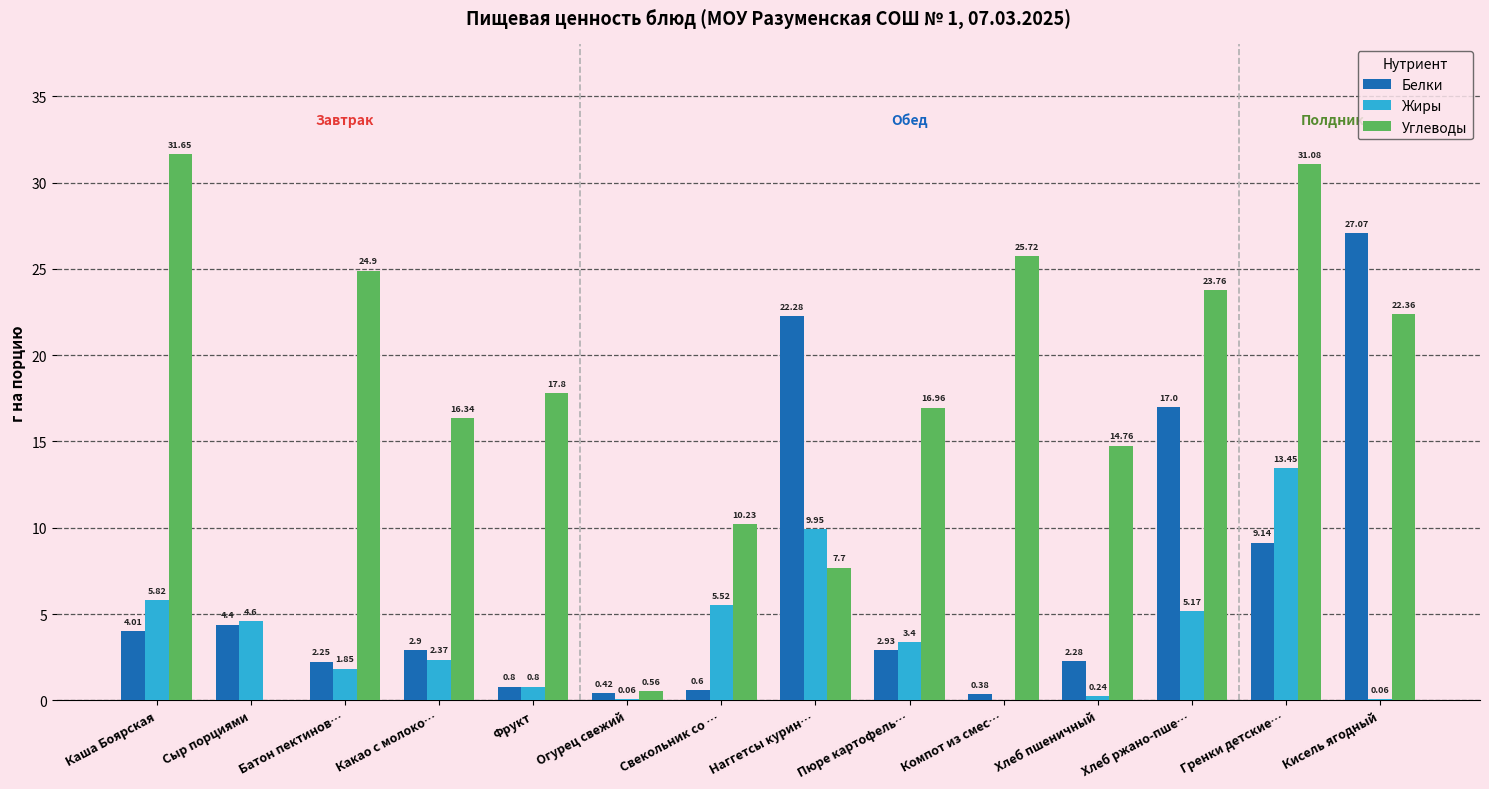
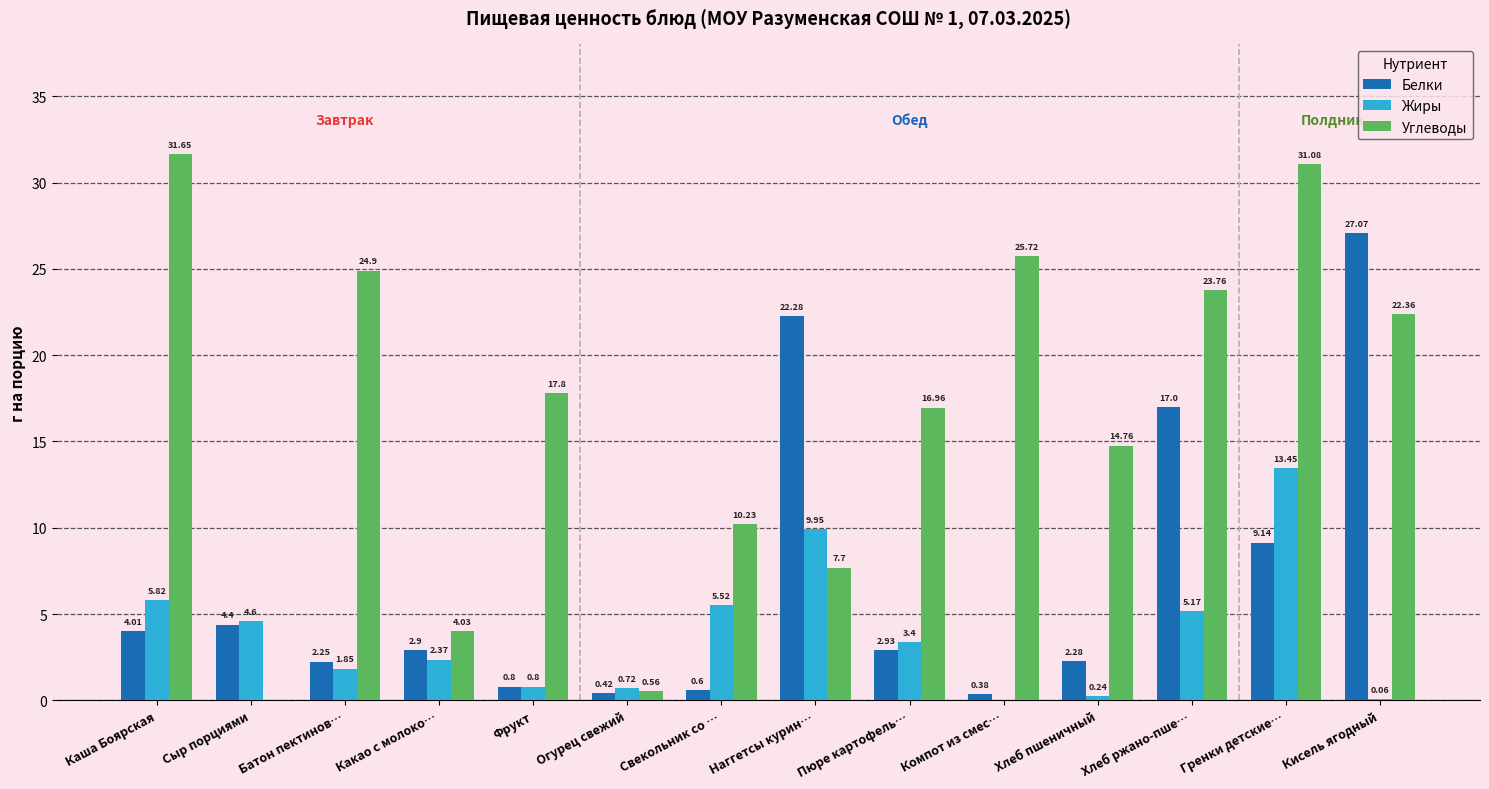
Углеводы, Какао с молоко…: 16.34 -> 4.03
Жиры, Огурец свежий: 0.06 -> 0.72
